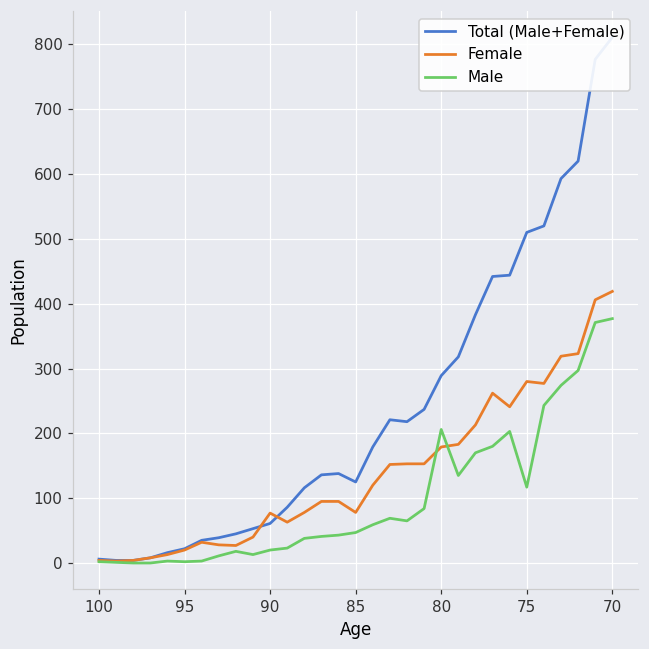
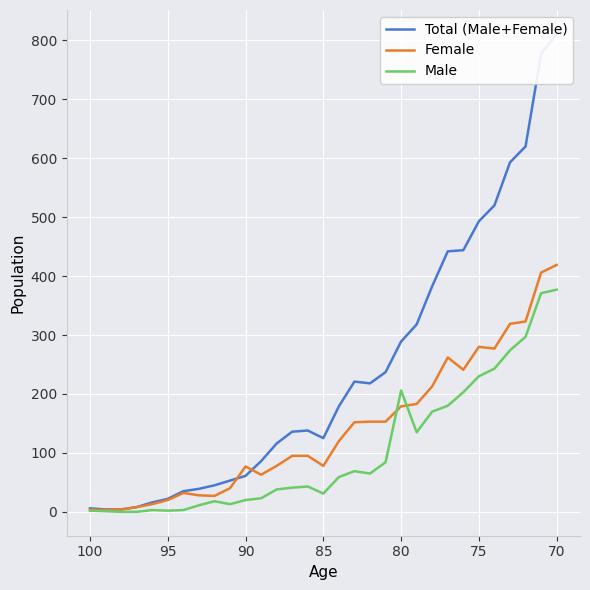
Male, 85: 50 -> 30
Total (Male+Female), 75: 510 -> 490
Male, 75: 120 -> 230
